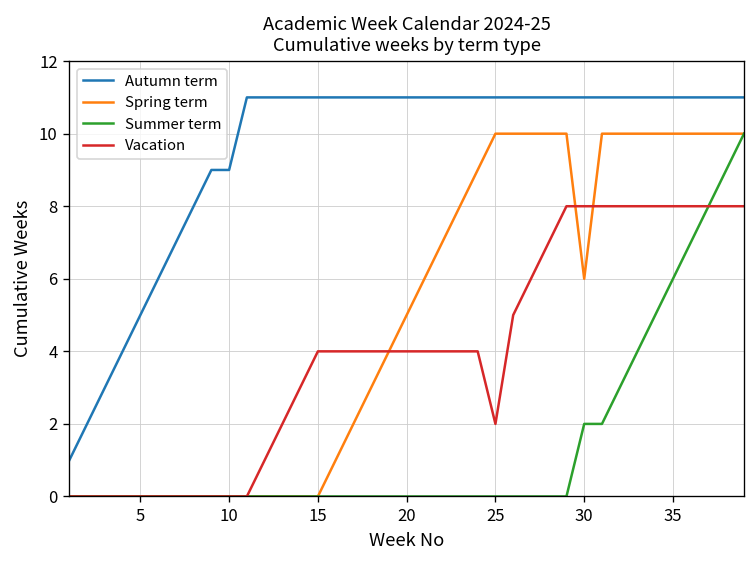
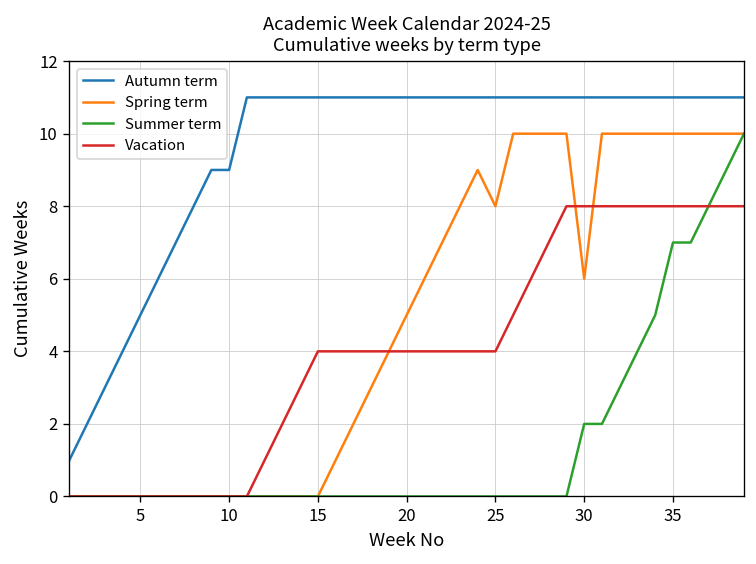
Spring term, 25: 10 -> 8
Vacation, 25: 2 -> 4
Summer term, 35: 6 -> 7
